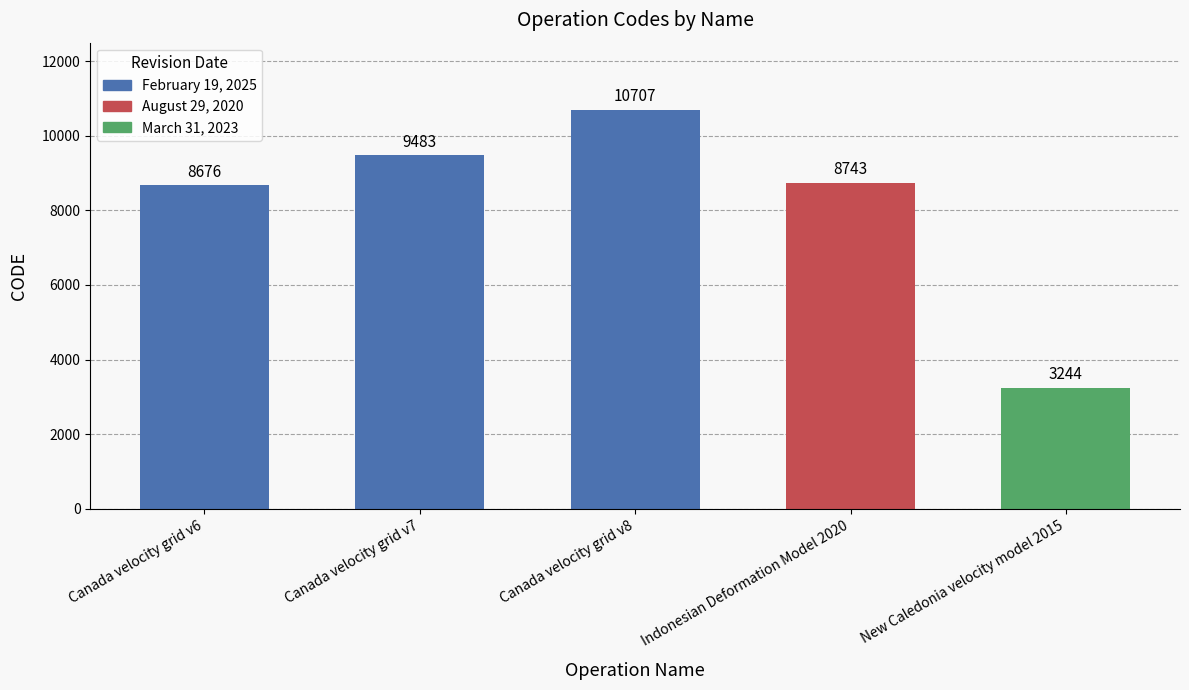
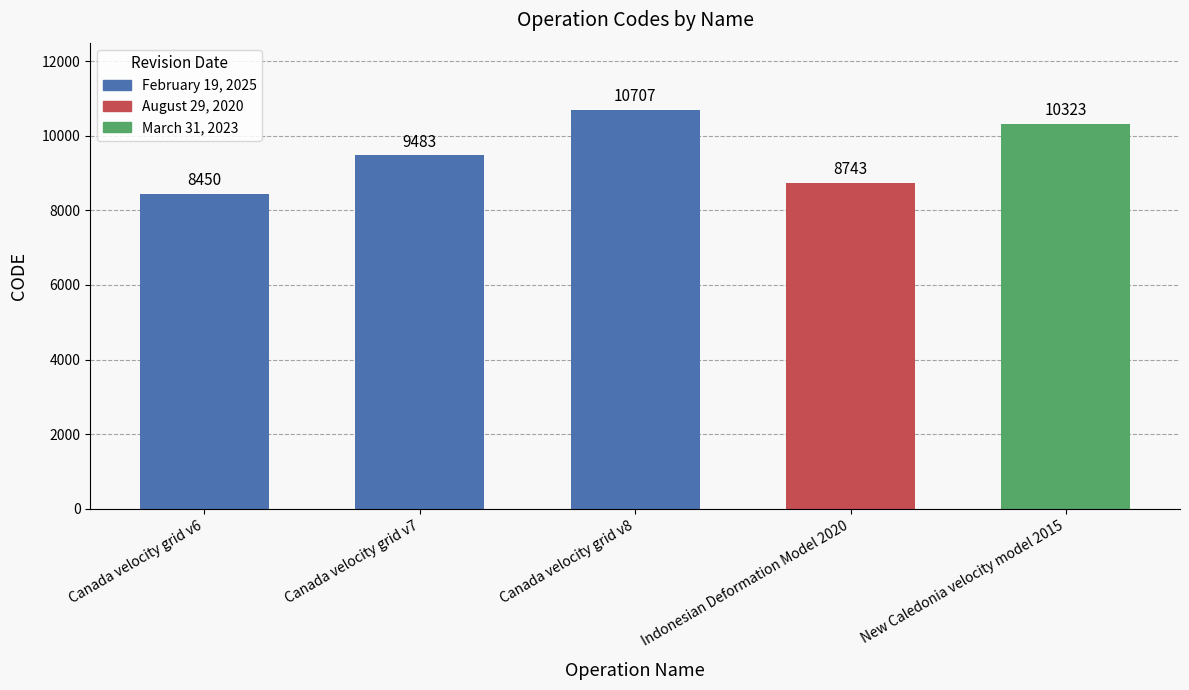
Canada velocity grid v6: 8676 -> 8450
New Caledonia velocity model 2015: 3244 -> 10323
